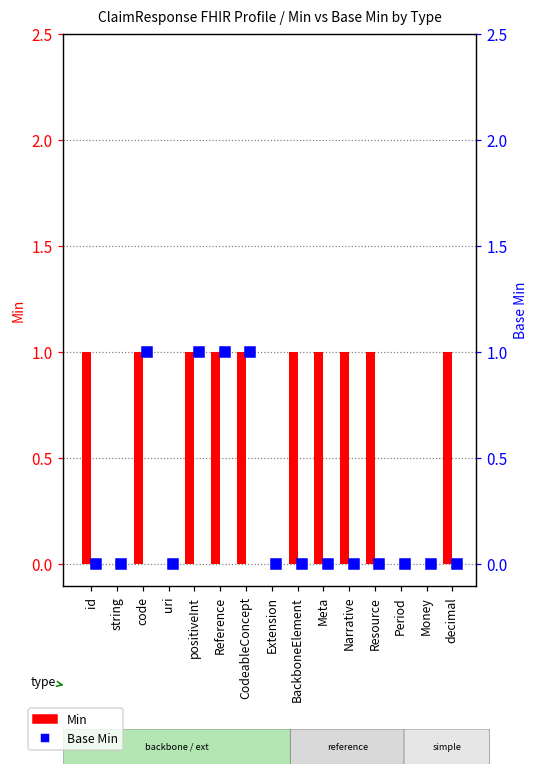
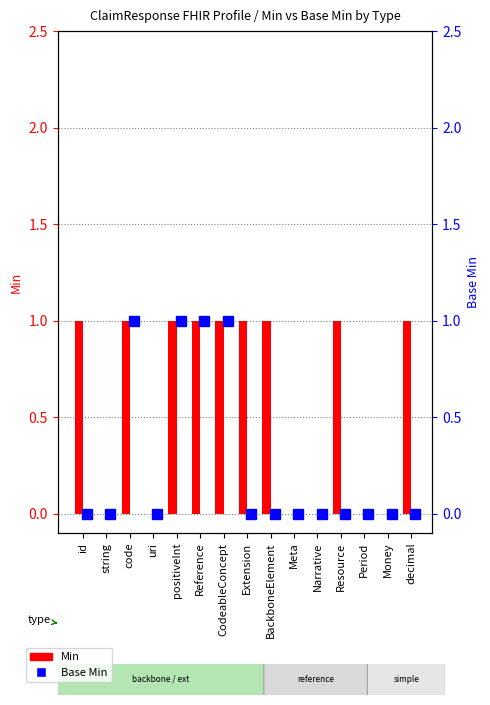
Min, Extension: 0 -> 1
Min, Meta: 1 -> 0
Min, Narrative: 1 -> 0
